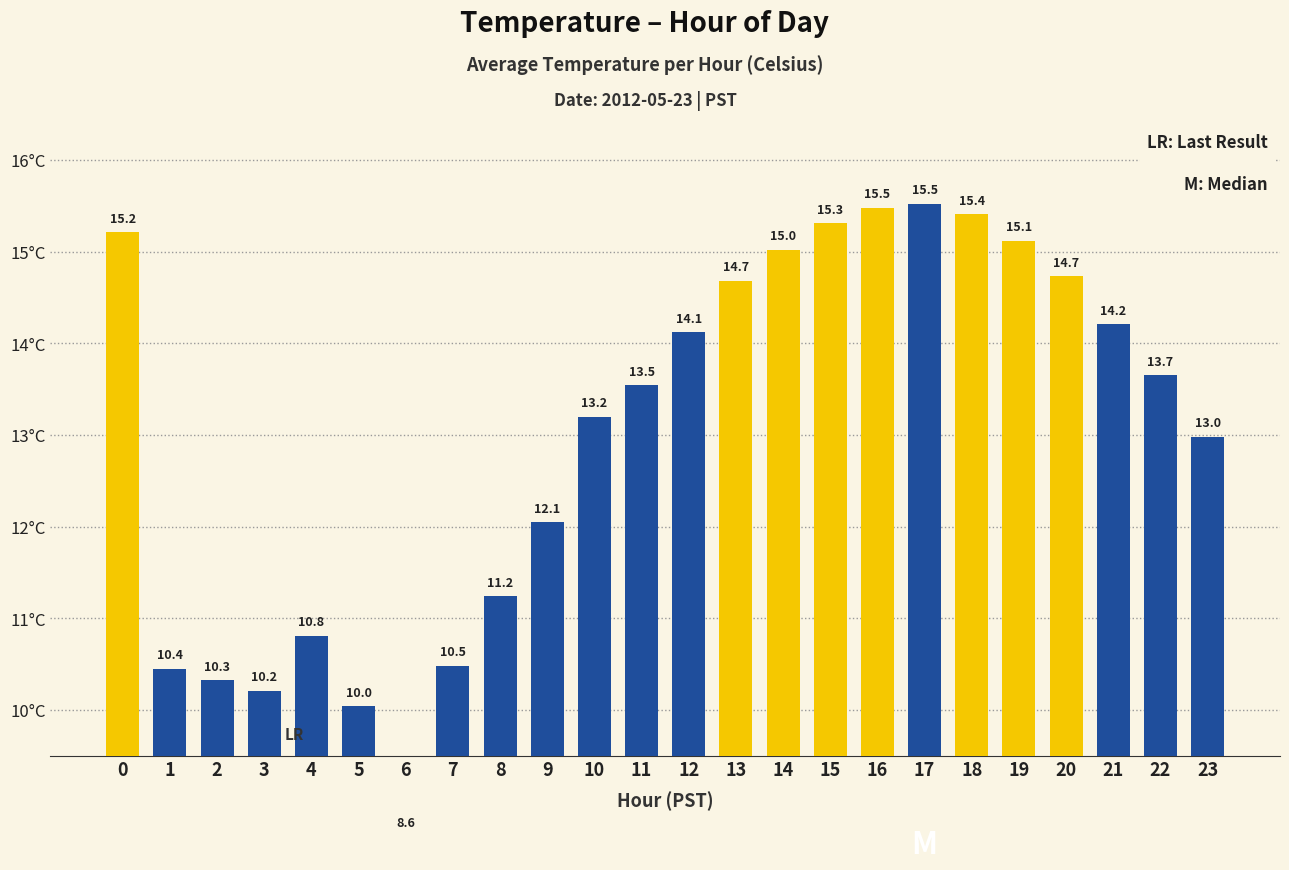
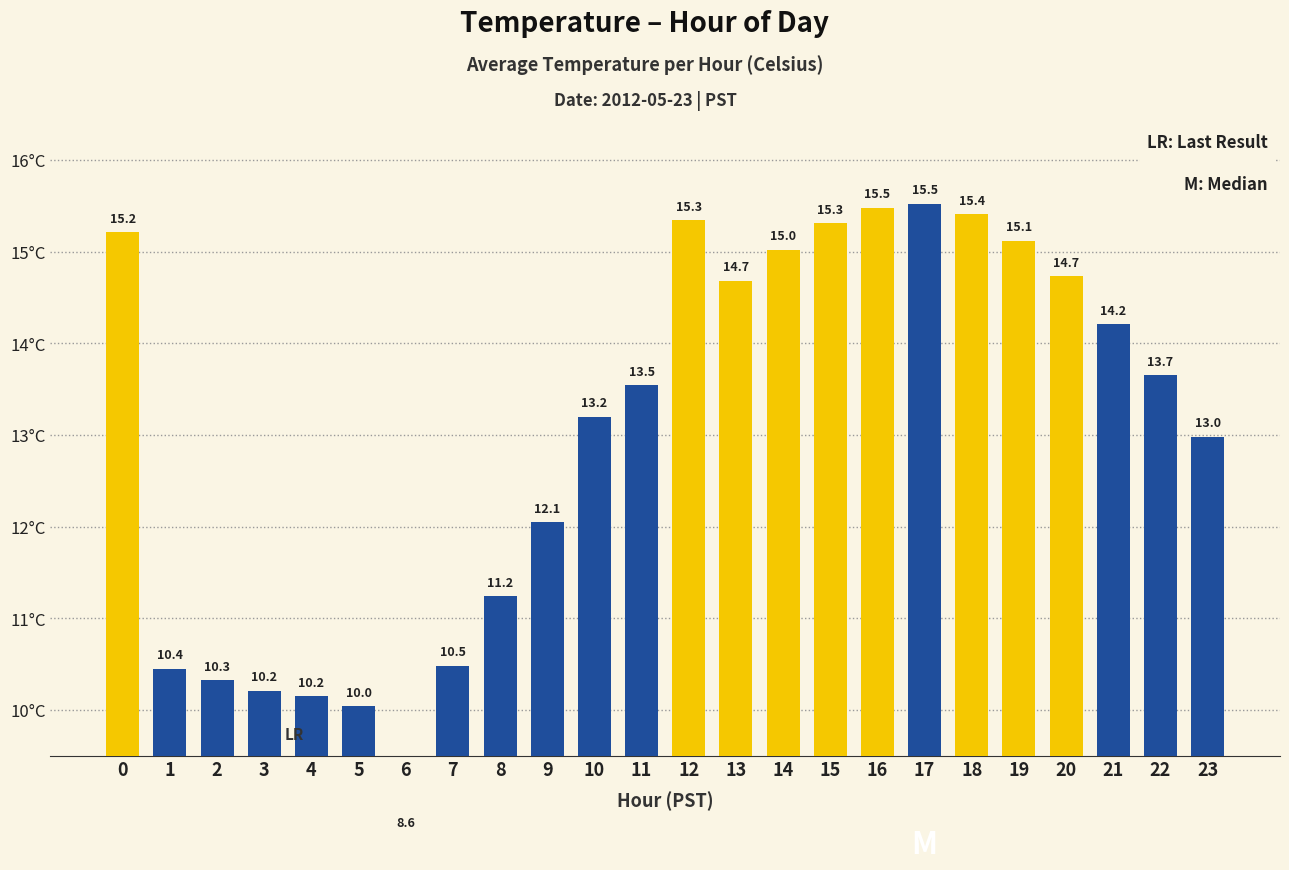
4: 10.8 -> 10.2
12: 14.1 -> 15.3
